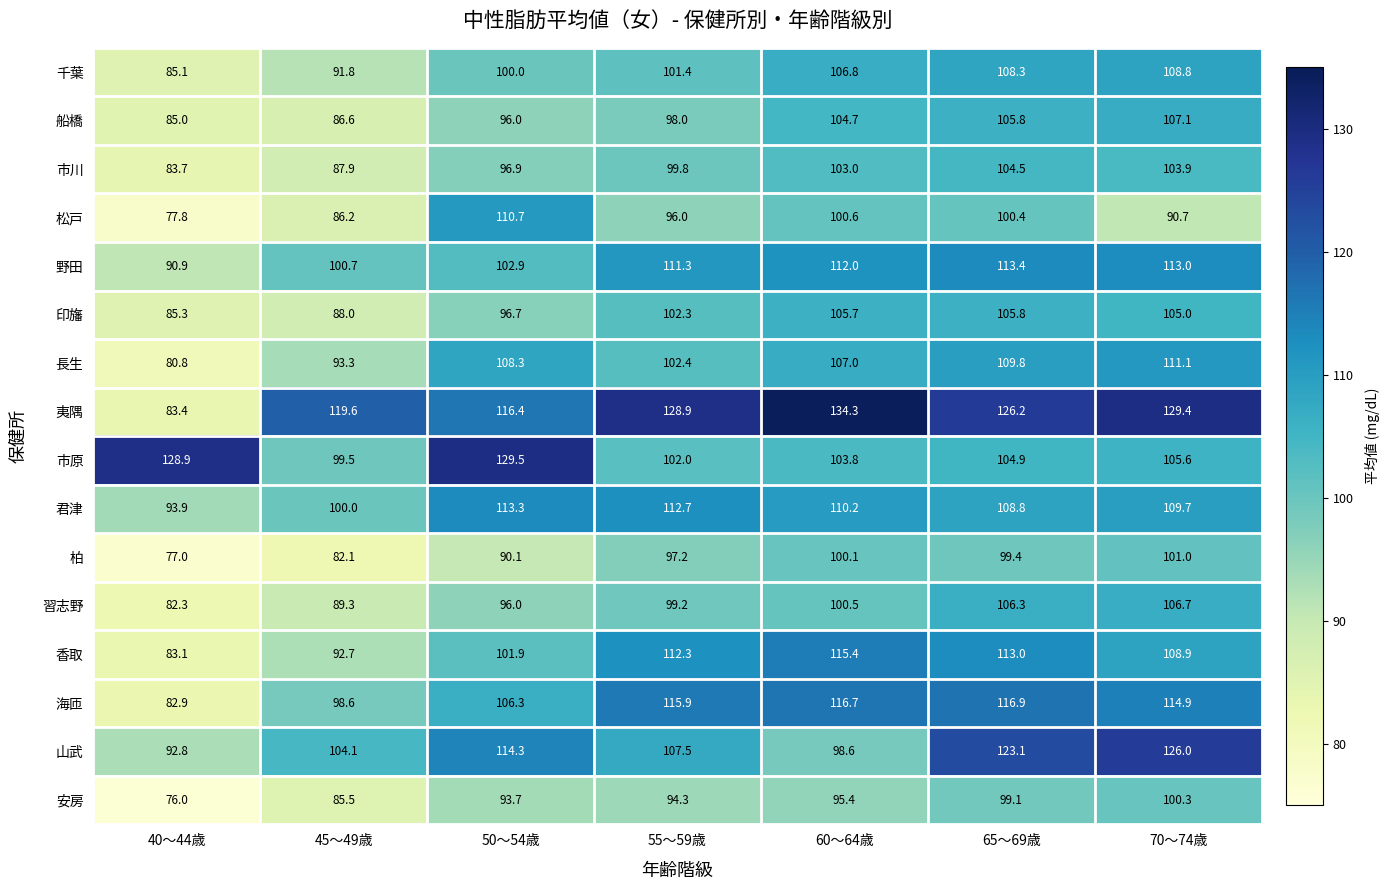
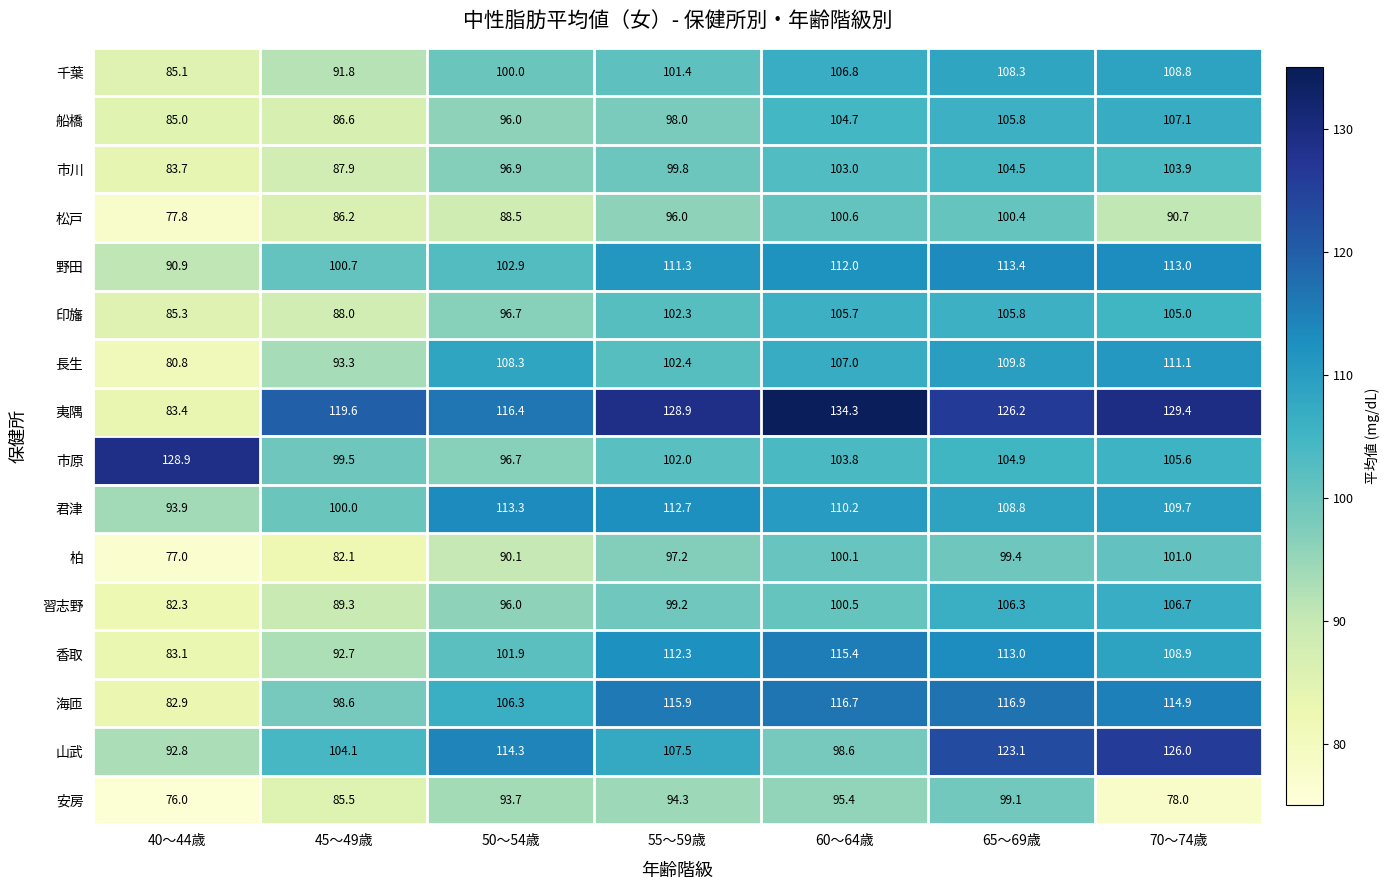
松戸, 50～54歳: 110.7 -> 88.5
市原, 50～54歳: 129.5 -> 96.7
安房, 70～74歳: 100.3 -> 78.0
